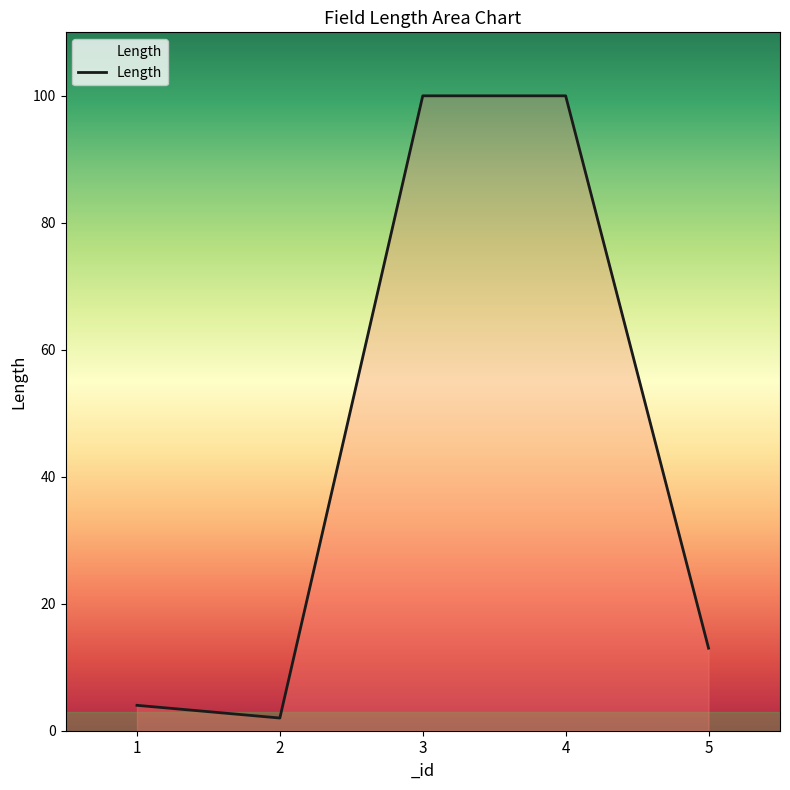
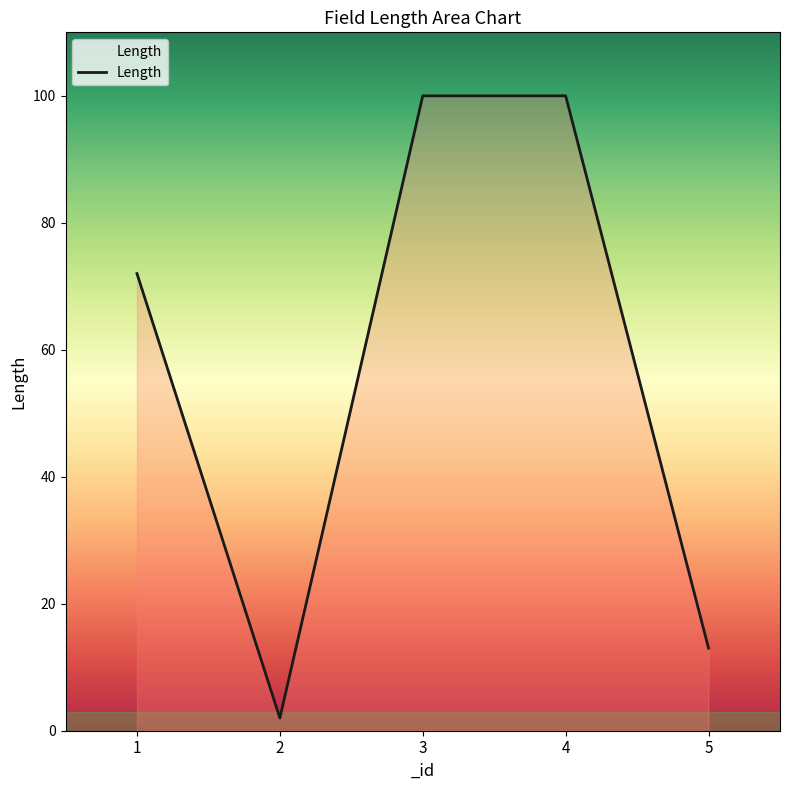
1: 4 -> 72
